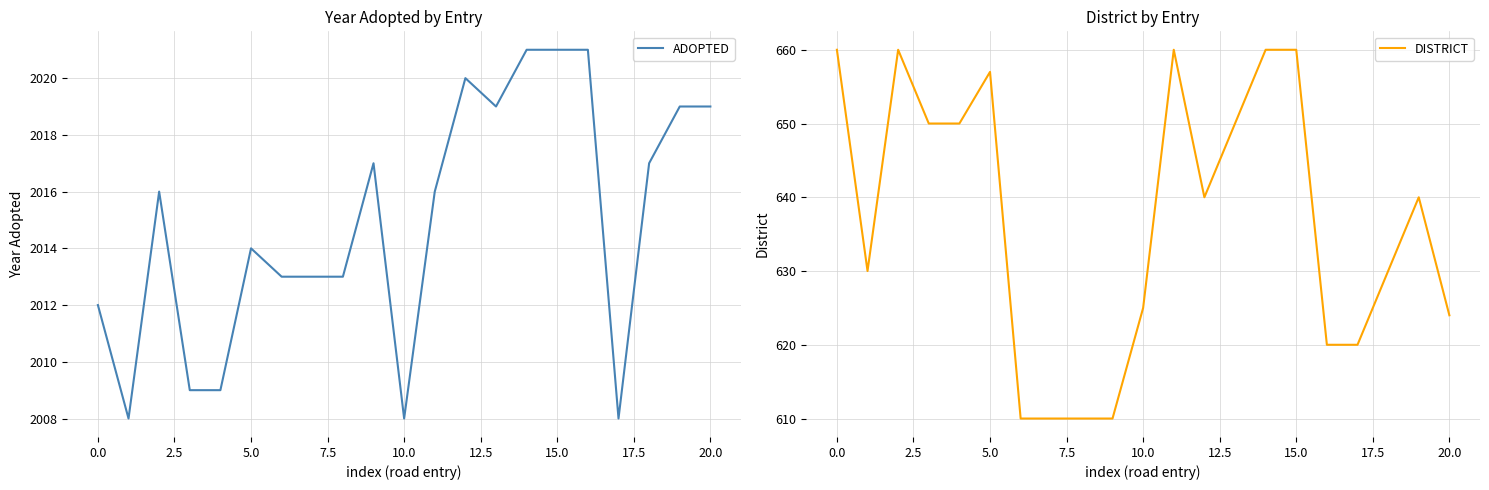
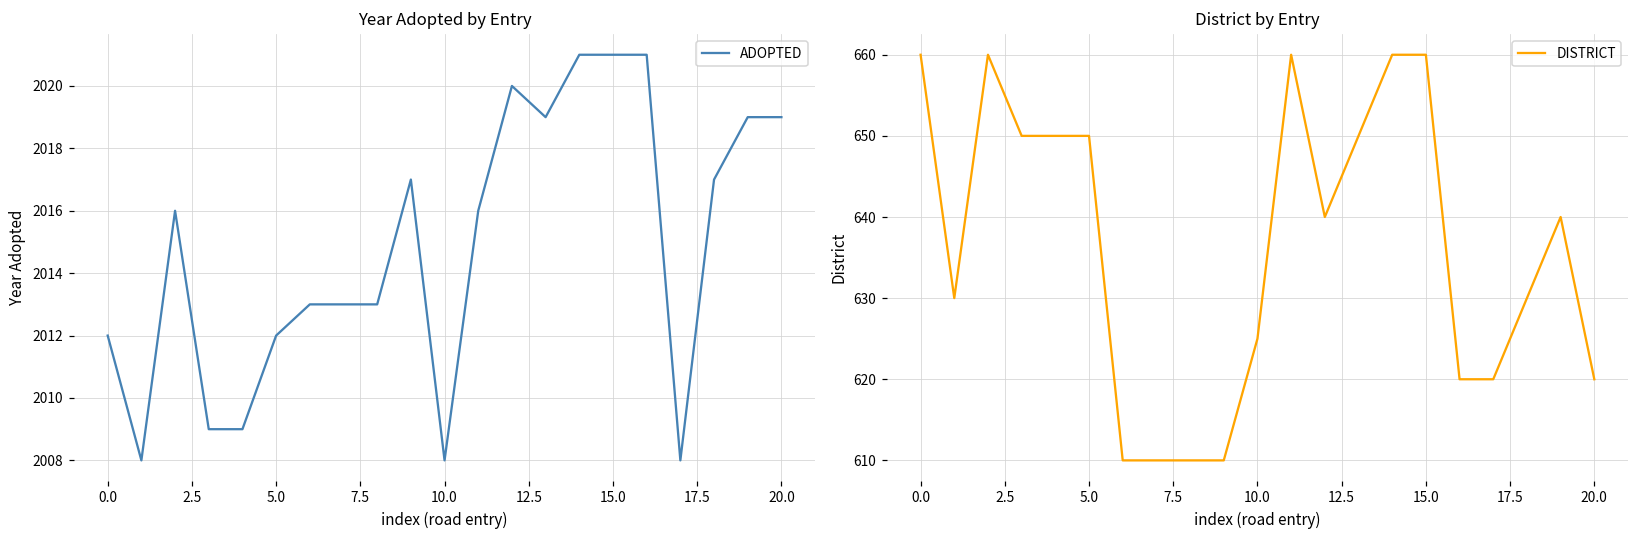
Year Adopted by Entry, 5.0: 2014 -> 2012
District by Entry, 5.0: 657 -> 650
District by Entry, 20.0: 624 -> 620
